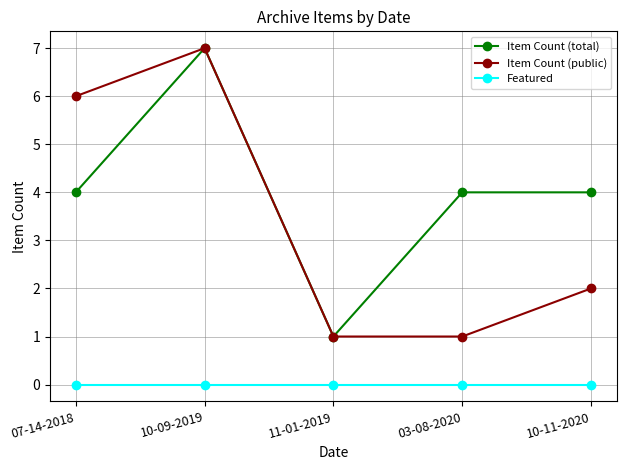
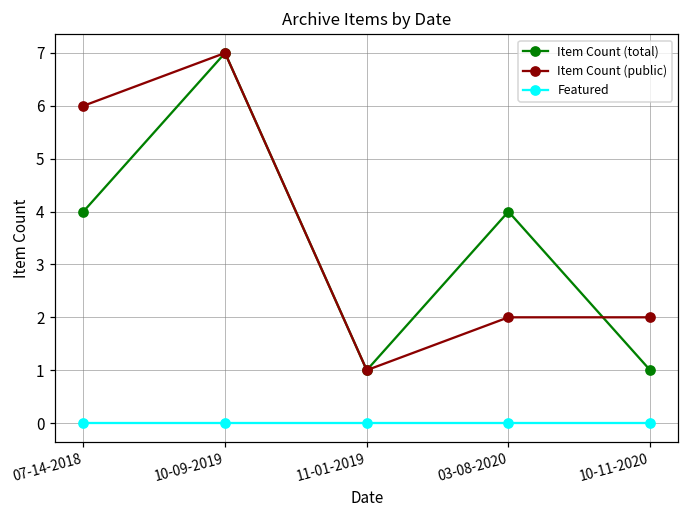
Item Count (public), 03-08-2020: 1 -> 2
Item Count (total), 10-11-2020: 4 -> 1
